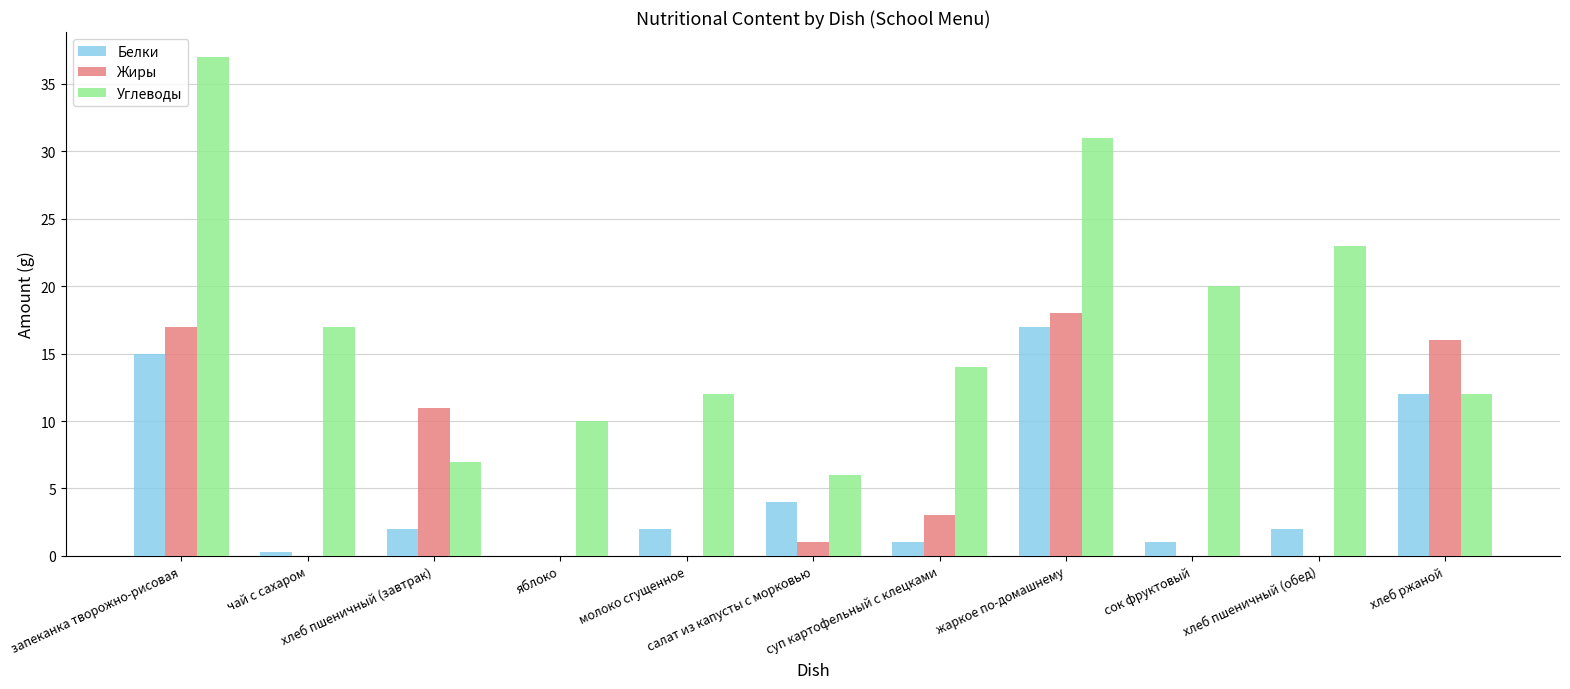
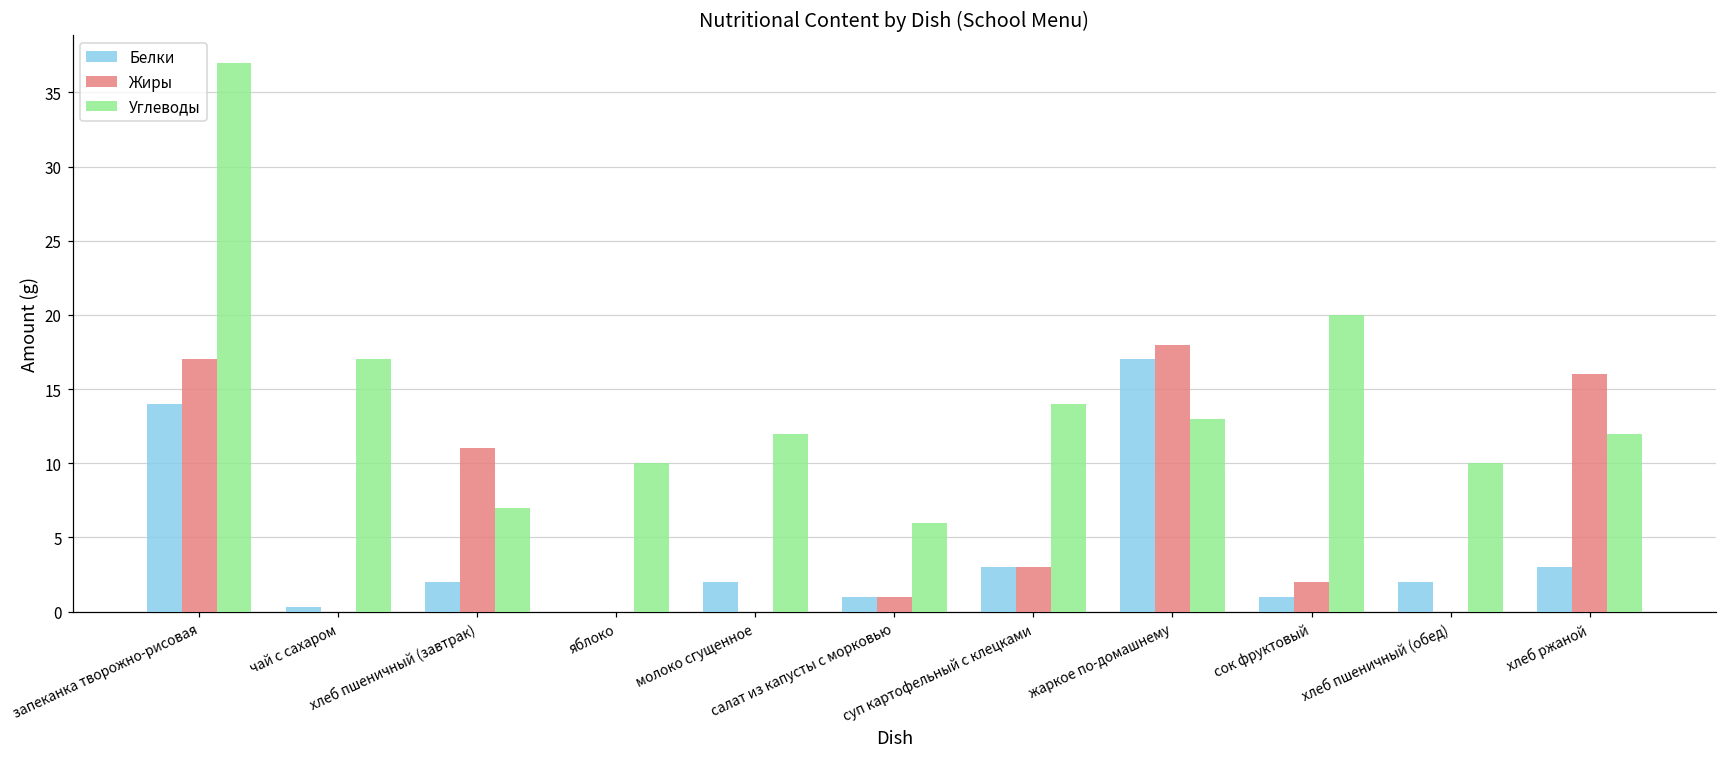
Белки, запеканка творожно-рисовая: 15 -> 14
Белки, салат из капусты с морковью: 4 -> 1
Белки, суп картофельный с клецками: 1 -> 3
Углеводы, жаркое по-домашнему: 31 -> 13
Жиры, сок фруктовый: 0 -> 2
Углеводы, хлеб пшеничный (обед): 23 -> 10
Белки, хлеб ржаной: 12 -> 3
